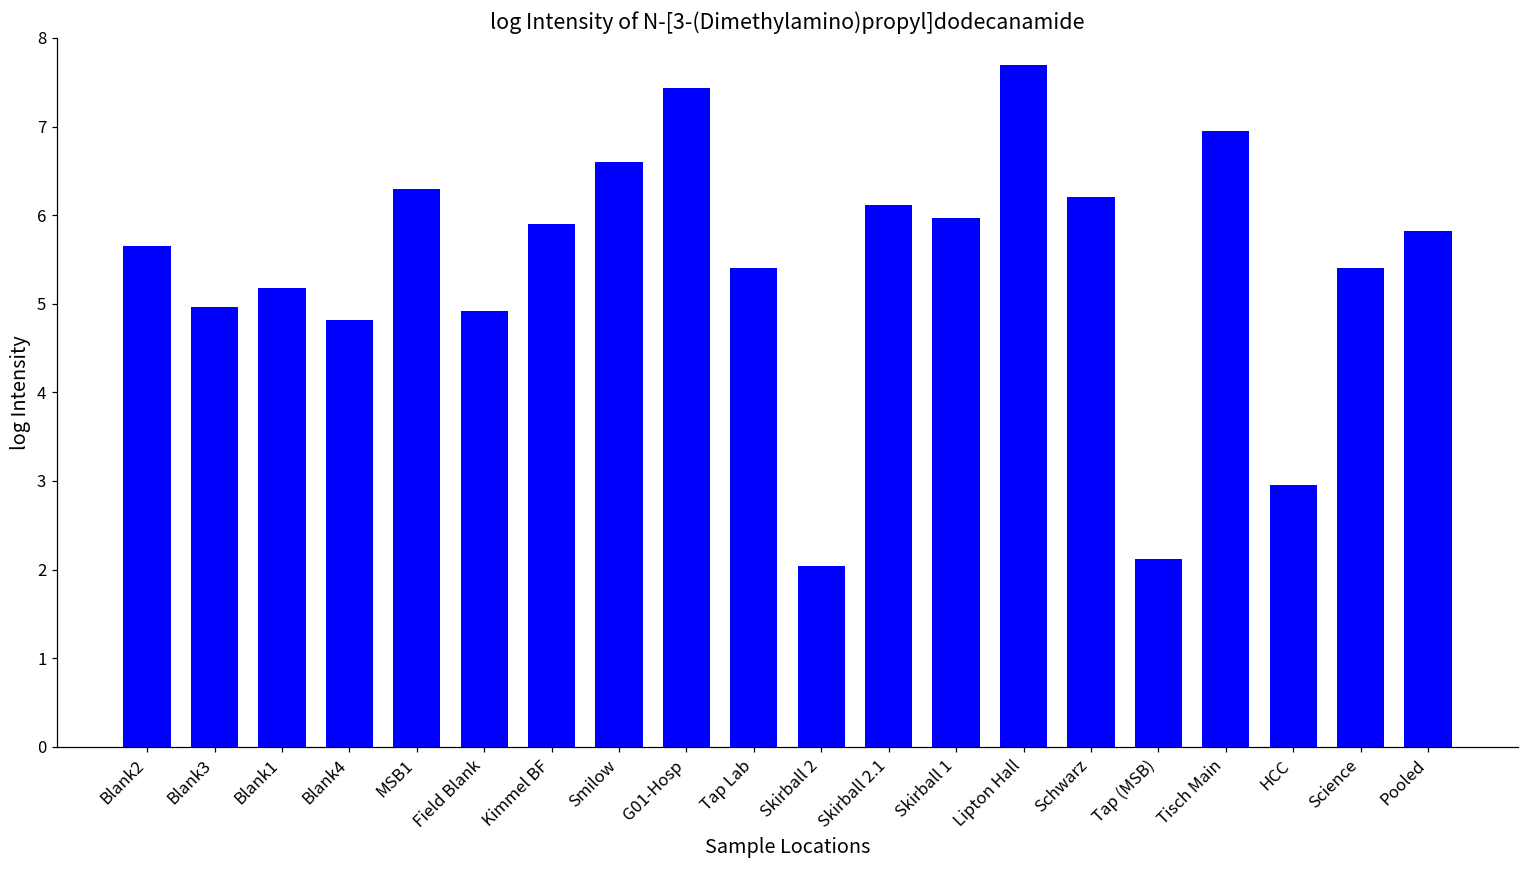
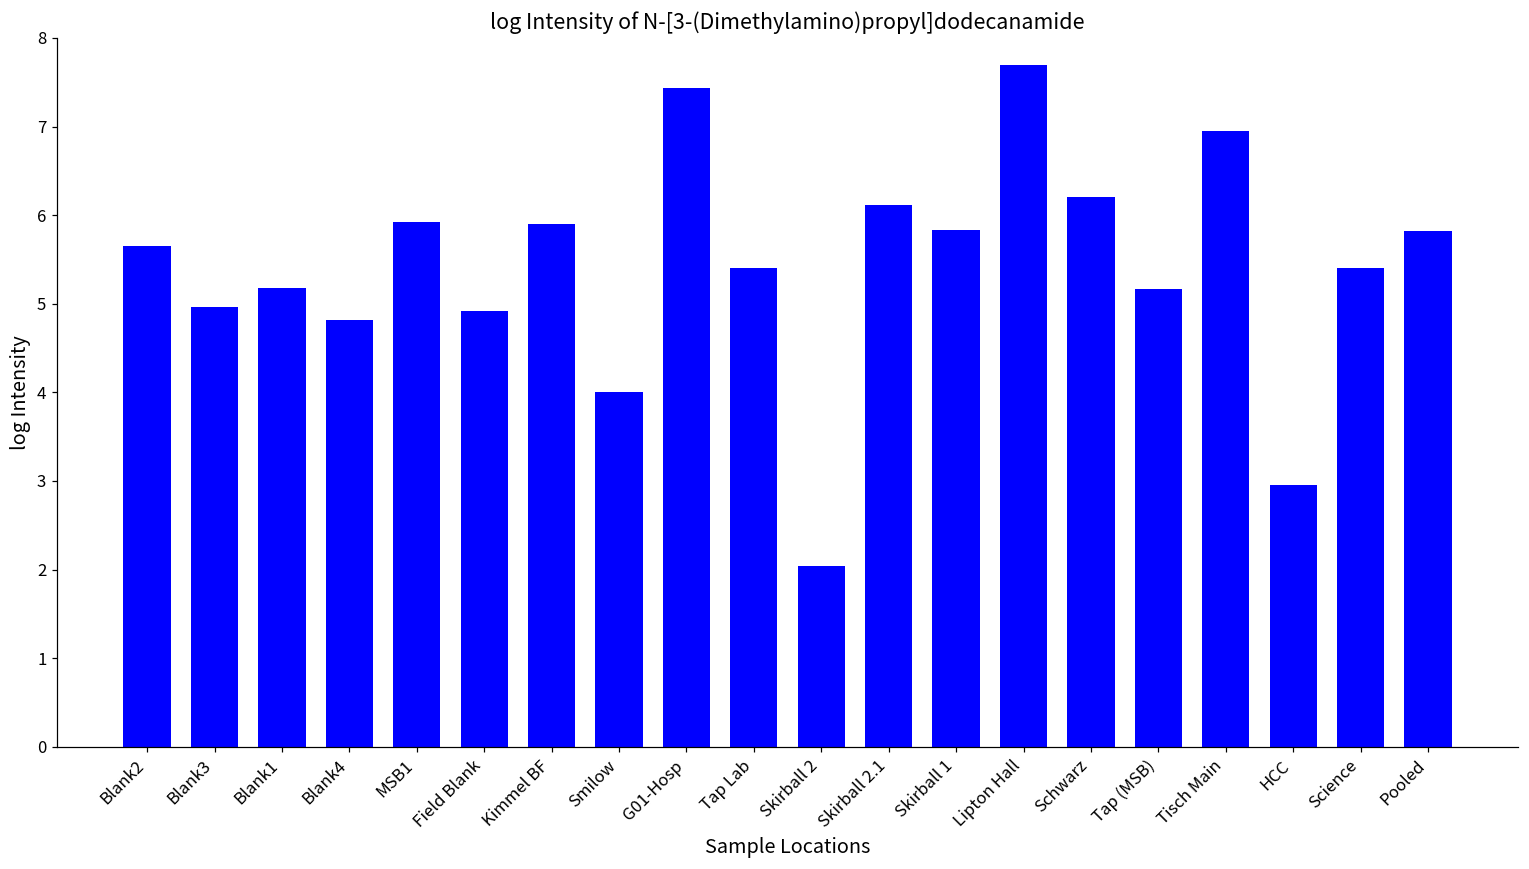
MSB1: 6.3 -> 5.9
Smilow: 6.6 -> 4.0
Skirball 1: 6.0 -> 5.8
Tap (MSB): 2.1 -> 5.2
